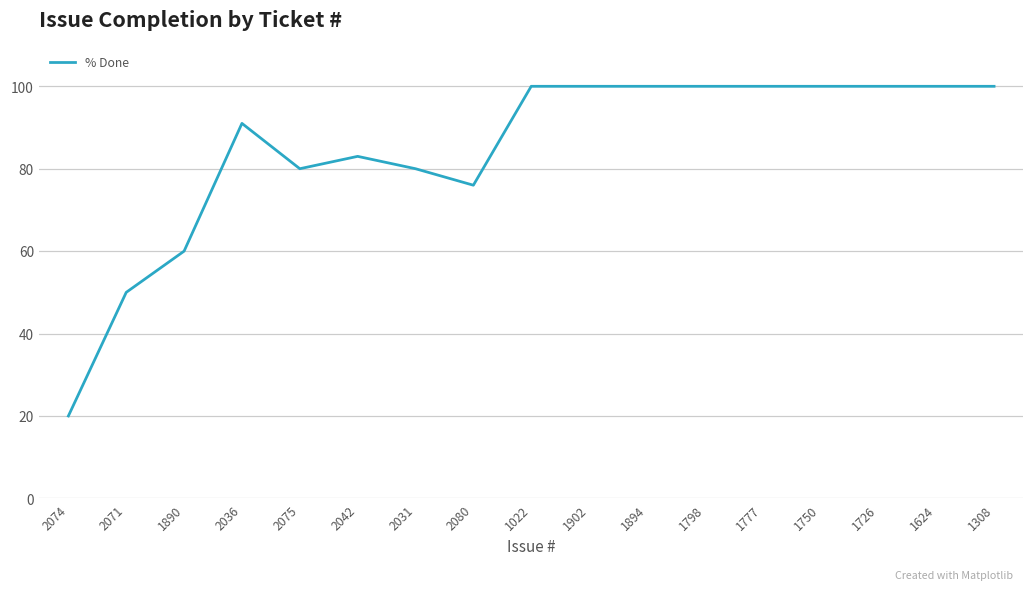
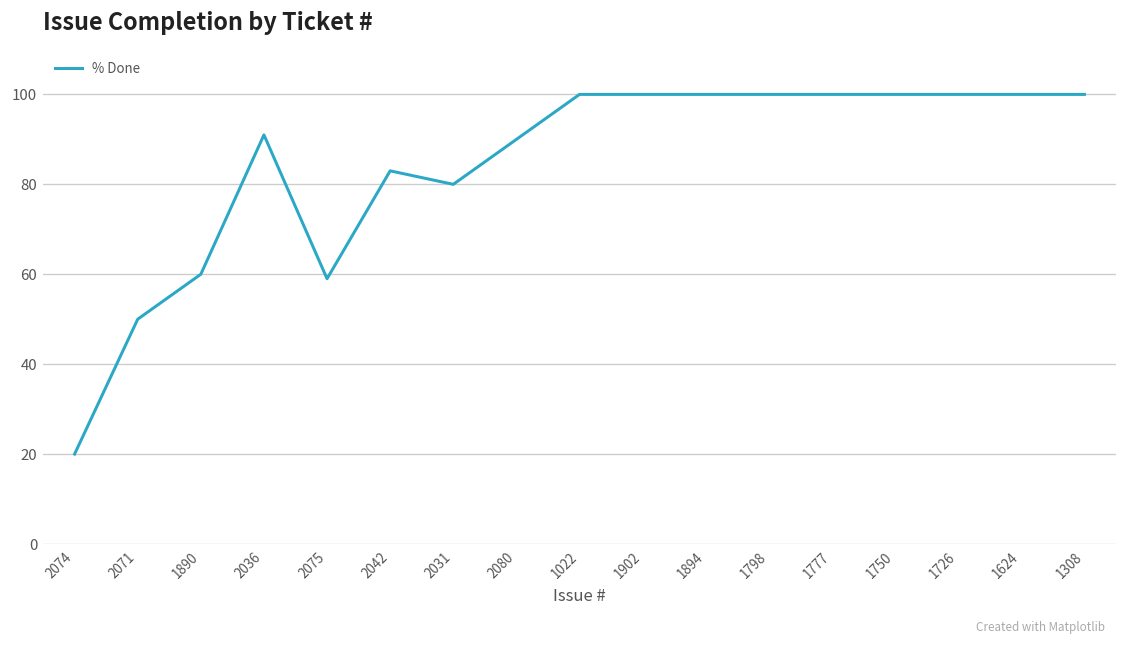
2075: 80 -> 59
2080: 76 -> 90
